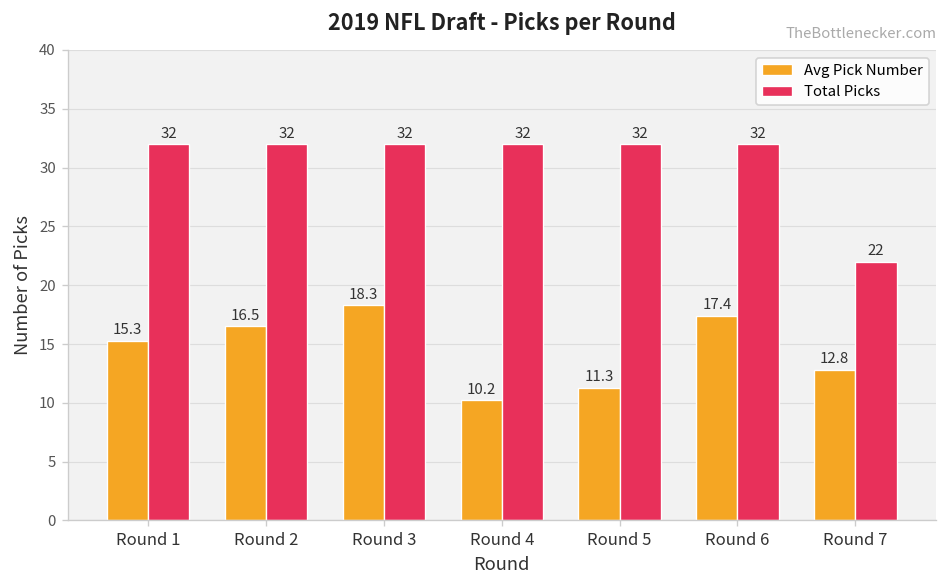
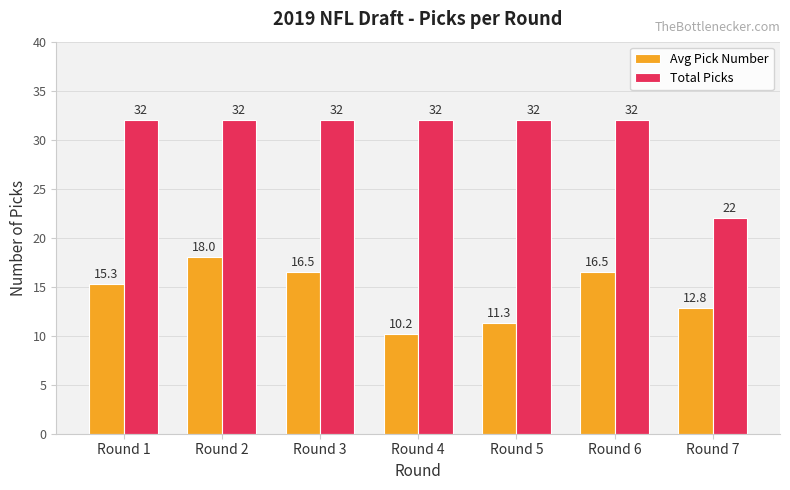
Avg Pick Number, Round 2: 16.5 -> 18.0
Avg Pick Number, Round 3: 18.3 -> 16.5
Avg Pick Number, Round 6: 17.4 -> 16.5
